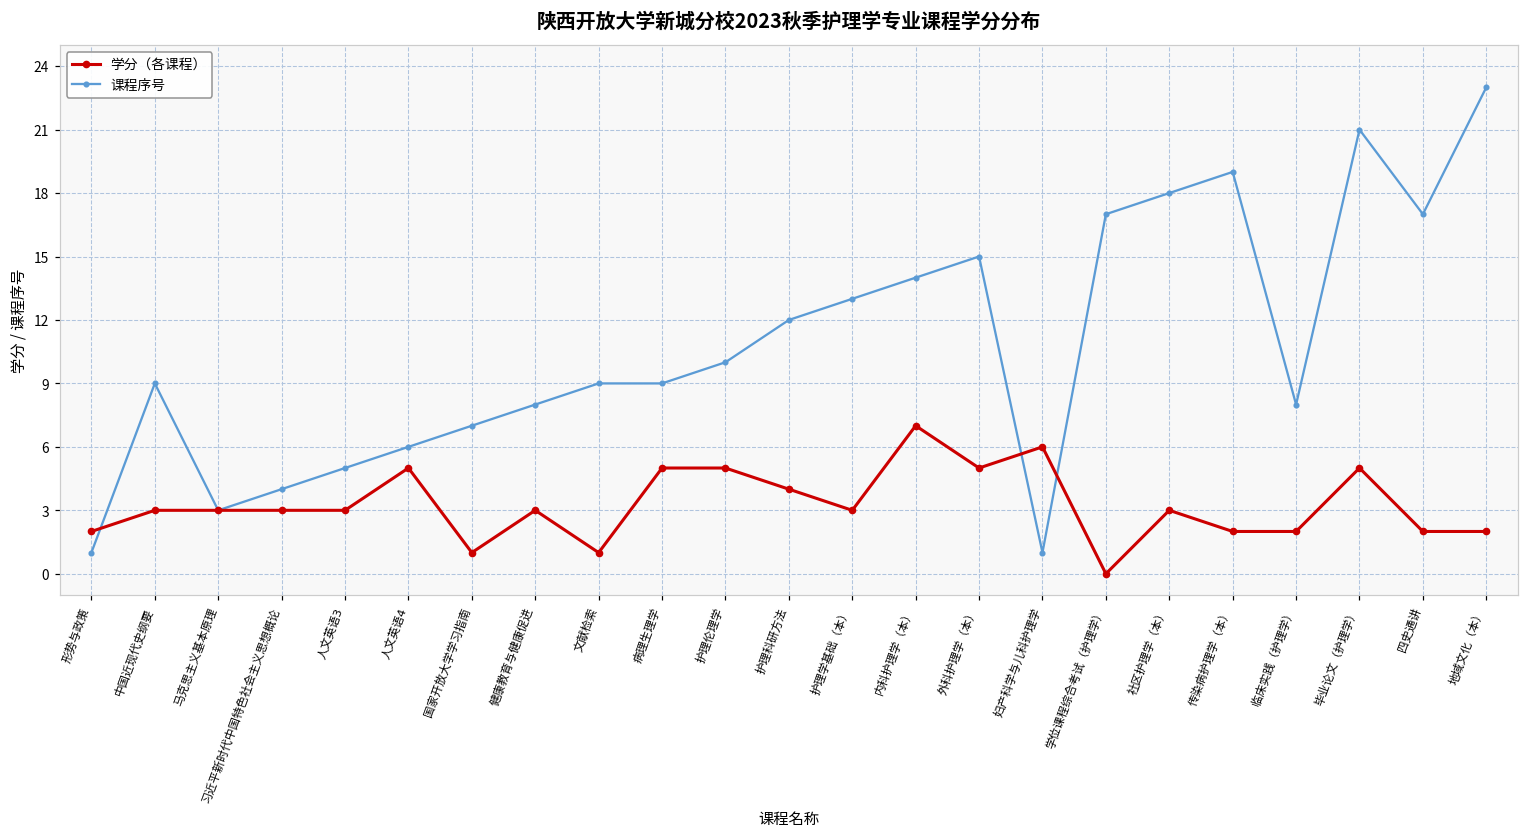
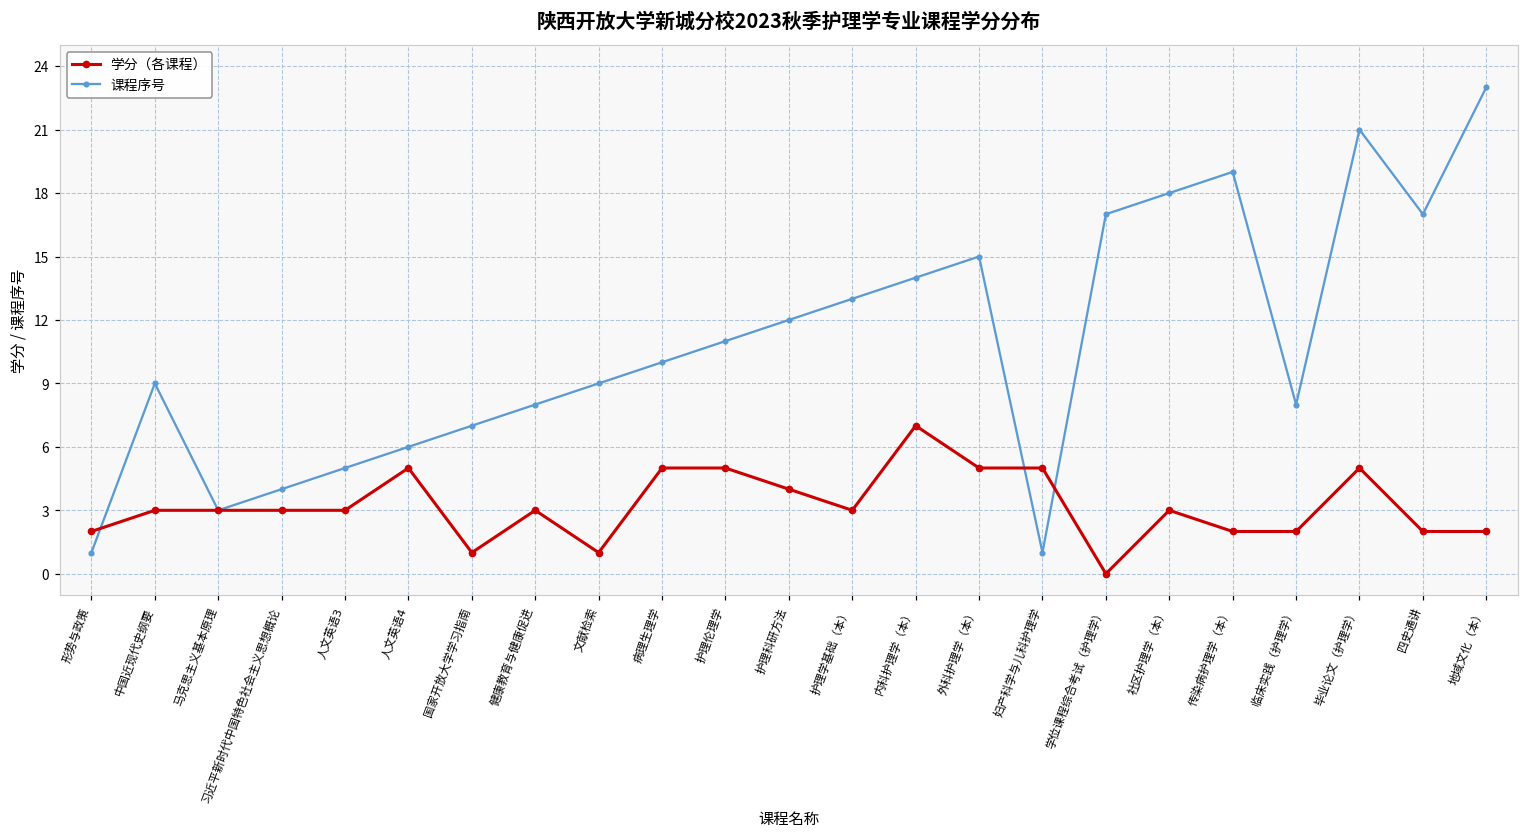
课程序号, 病理生理学: 9 -> 10
课程序号, 护理伦理学: 10 -> 11
学分（各课程）, 妇产科学与儿科护理学: 6 -> 5
